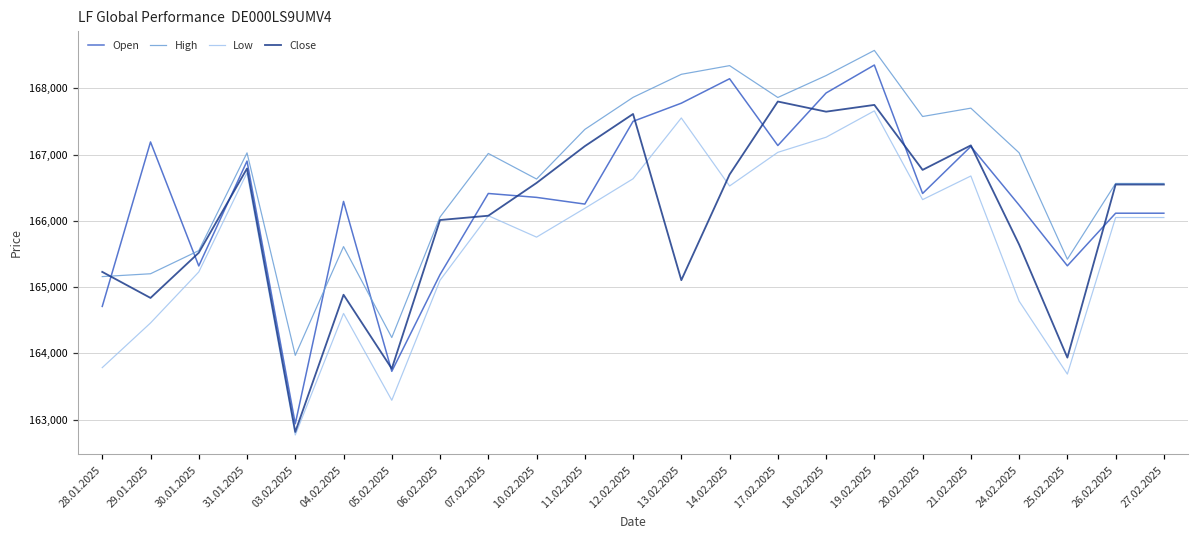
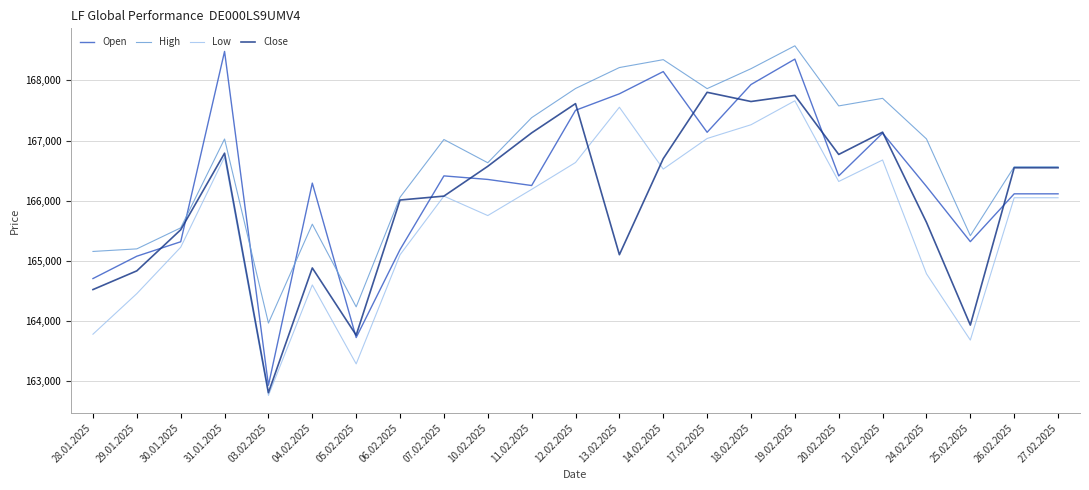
Close, 28.01.2025: 165,200 -> 164,500
Open, 29.01.2025: 167,200 -> 165,100
Open, 31.01.2025: 166,900 -> 168,500
